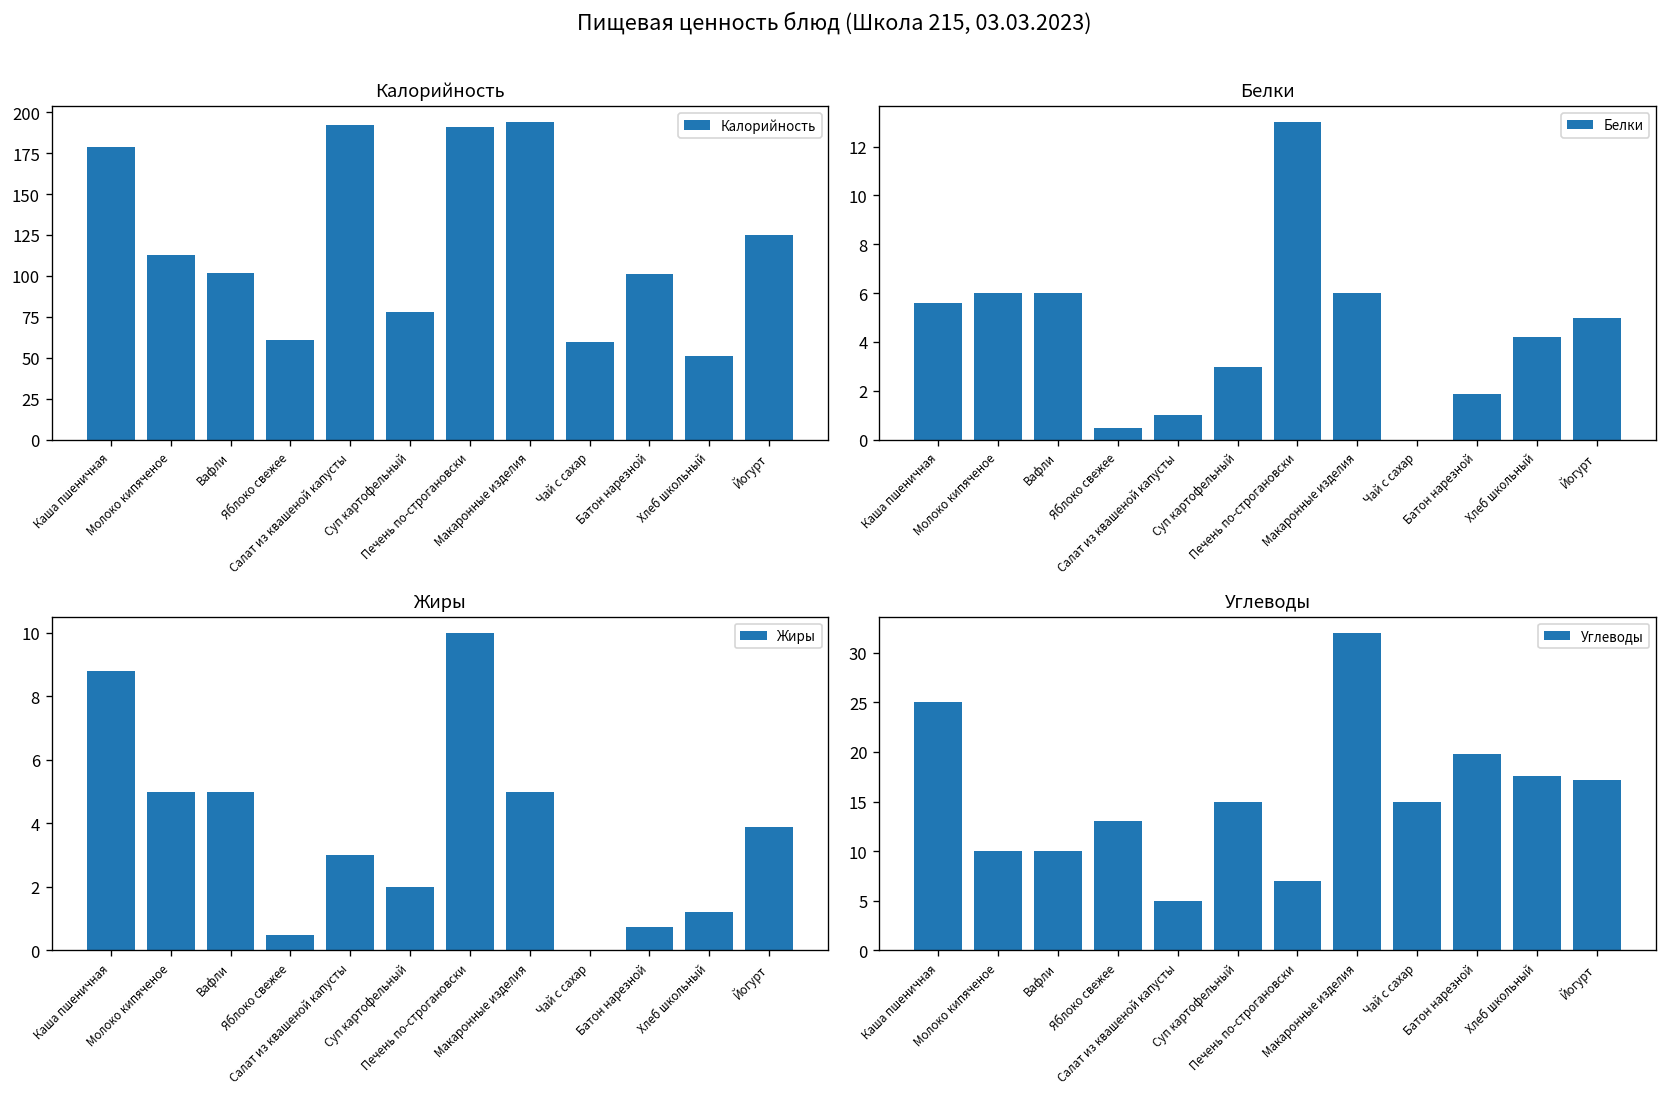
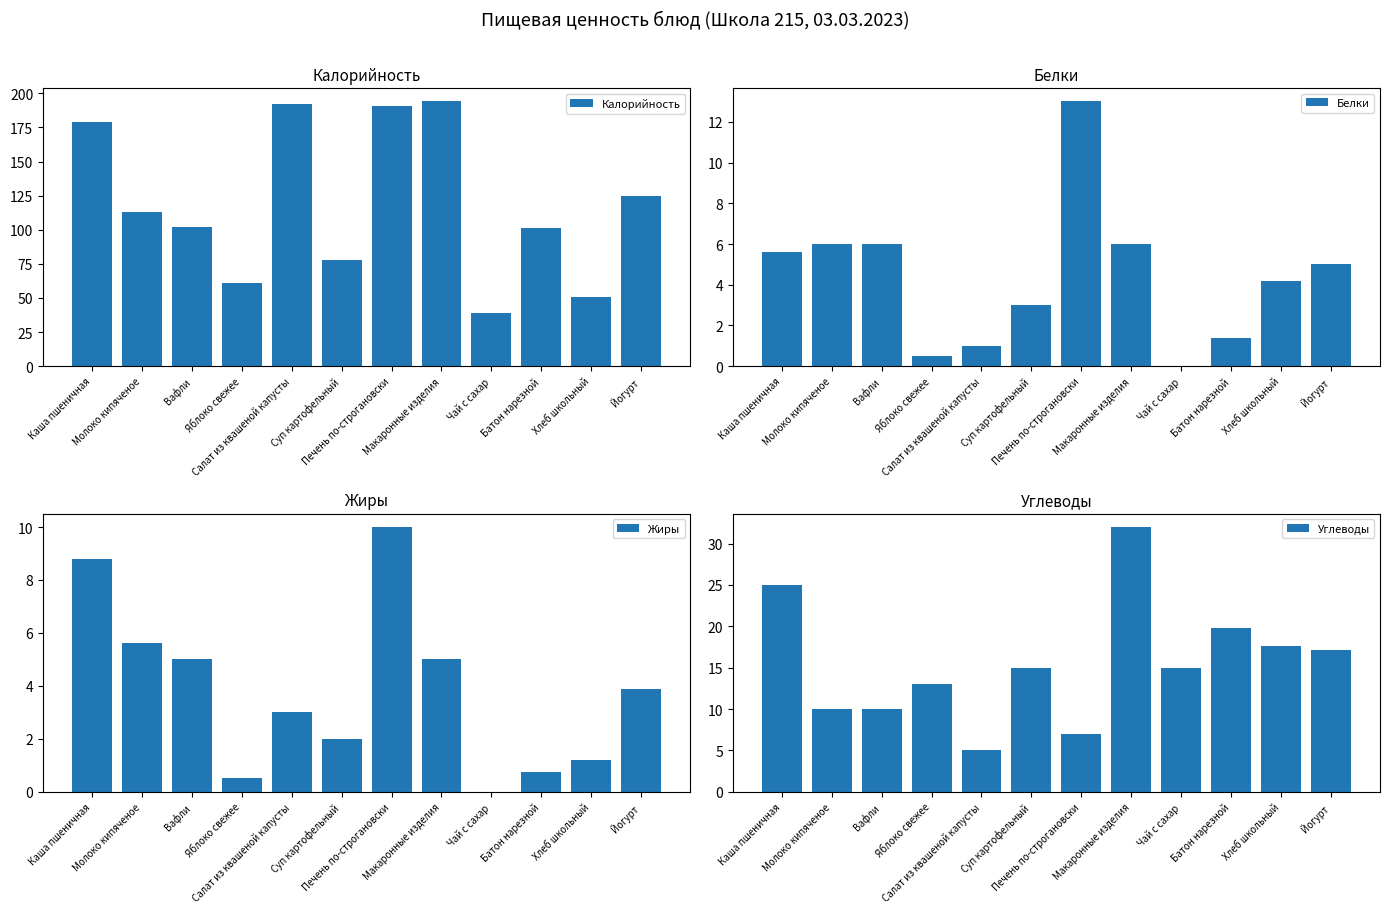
Калорийность, Чай с сахар: 60 -> 39
Белки, Батон нарезной: 1.9 -> 1.4
Жиры, Молоко кипяченое: 5.0 -> 5.6
